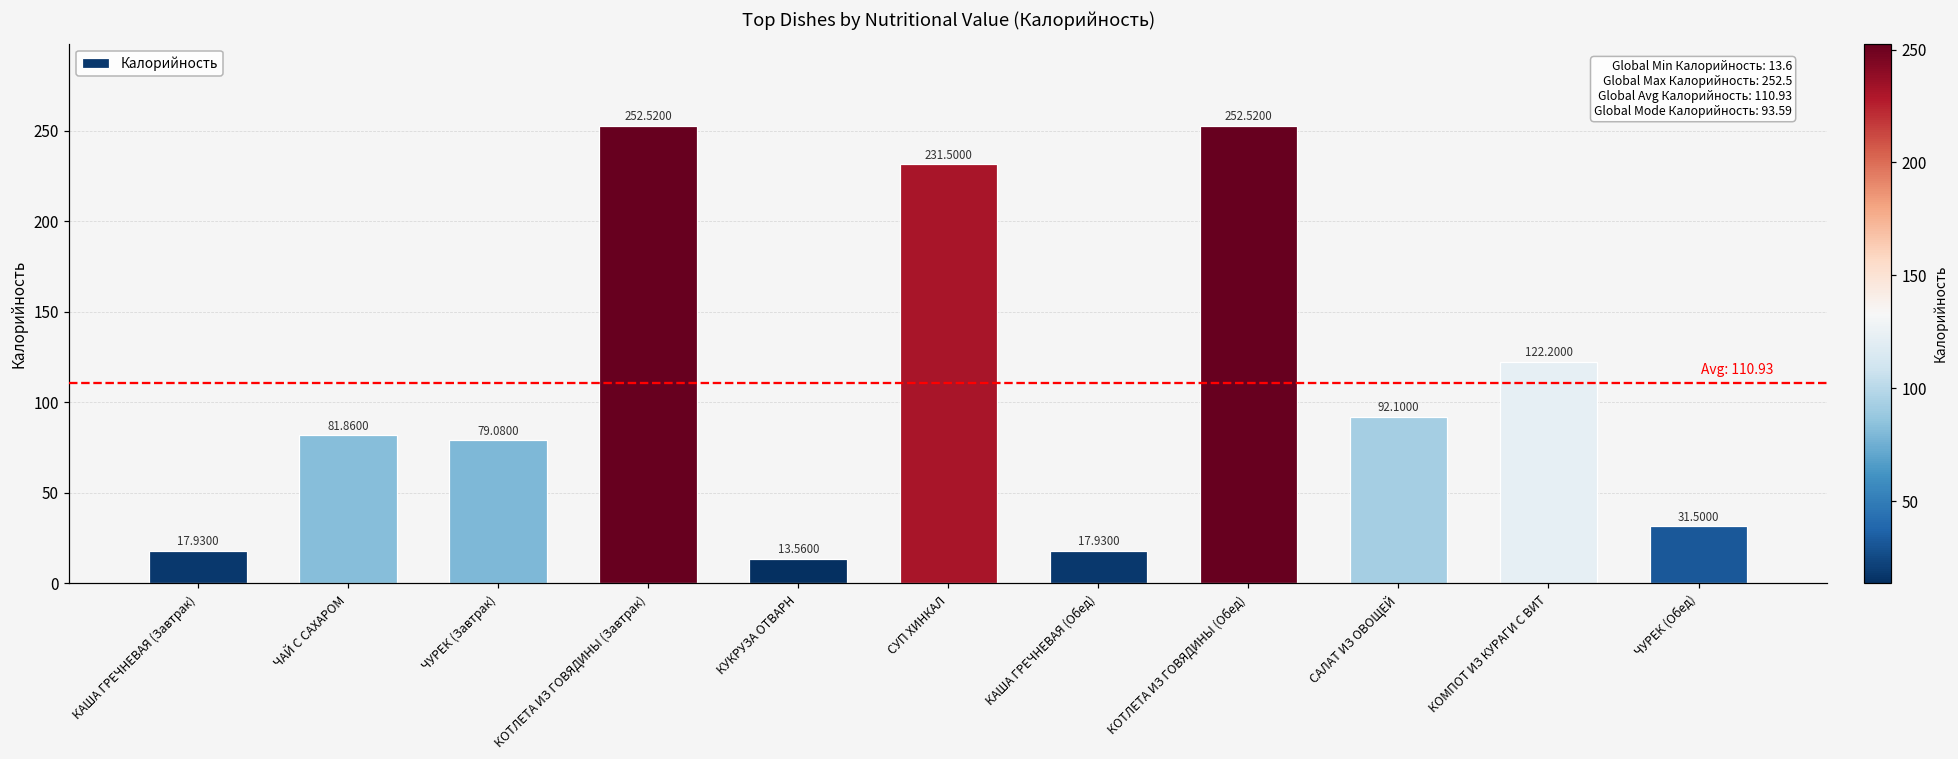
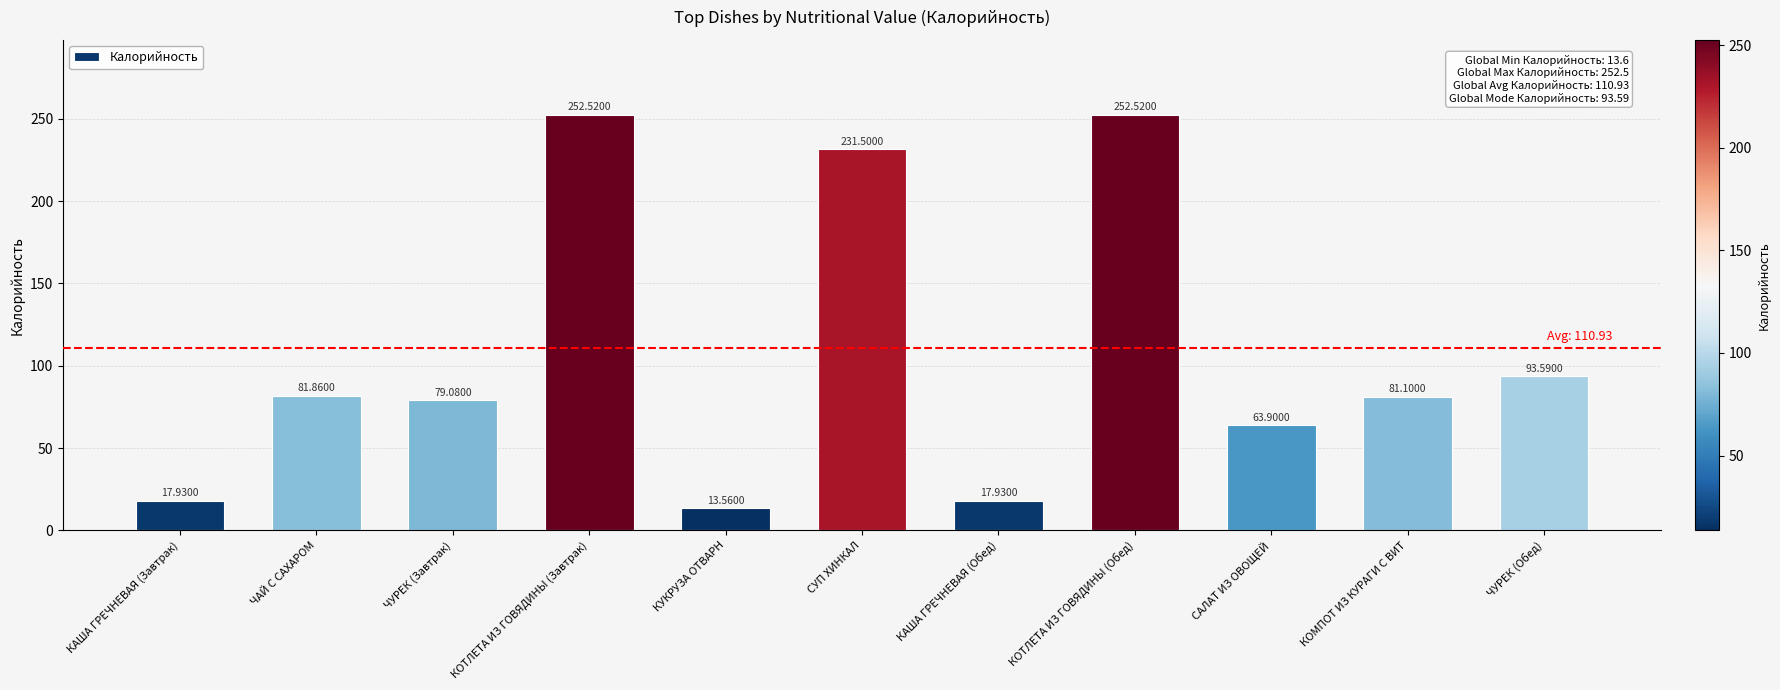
САЛАТ ИЗ ОВОЩЕЙ: 92.1000 -> 63.9000
КОМПОТ ИЗ КУРАГИ С ВИТ: 122.2000 -> 81.1000
ЧУРЕК (Обед): 31.5000 -> 93.5900
